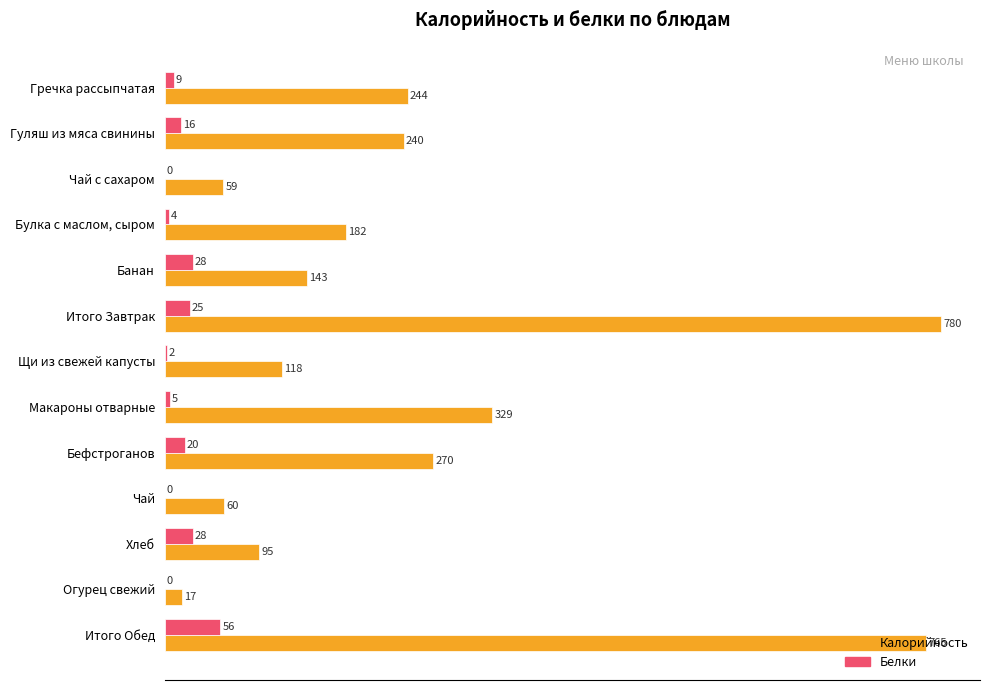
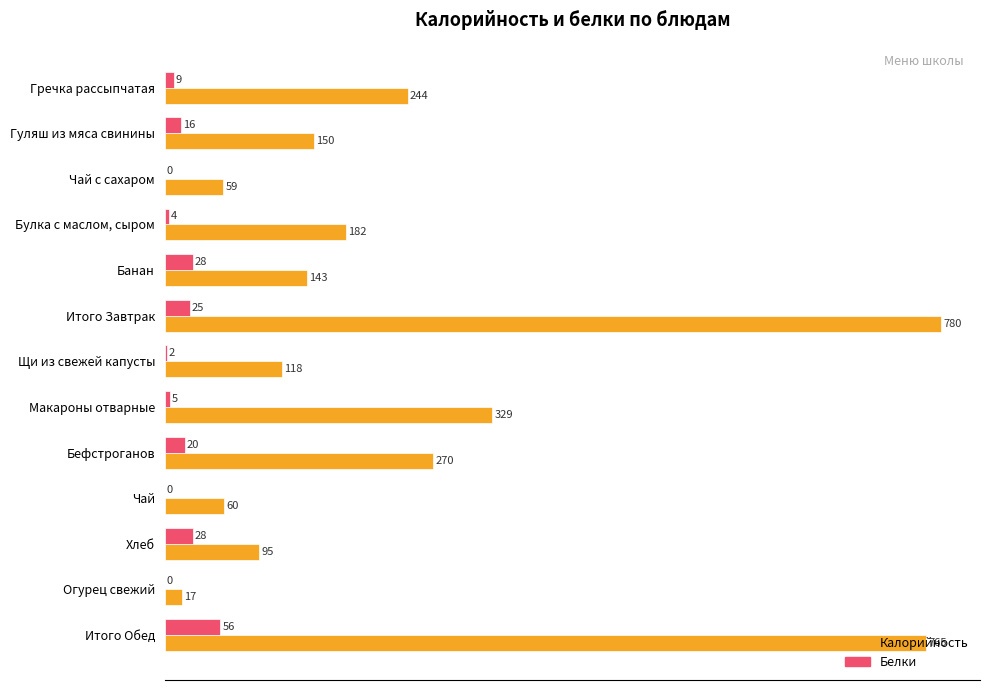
Калорийность, Гуляш из мяса свинины: 240 -> 150
